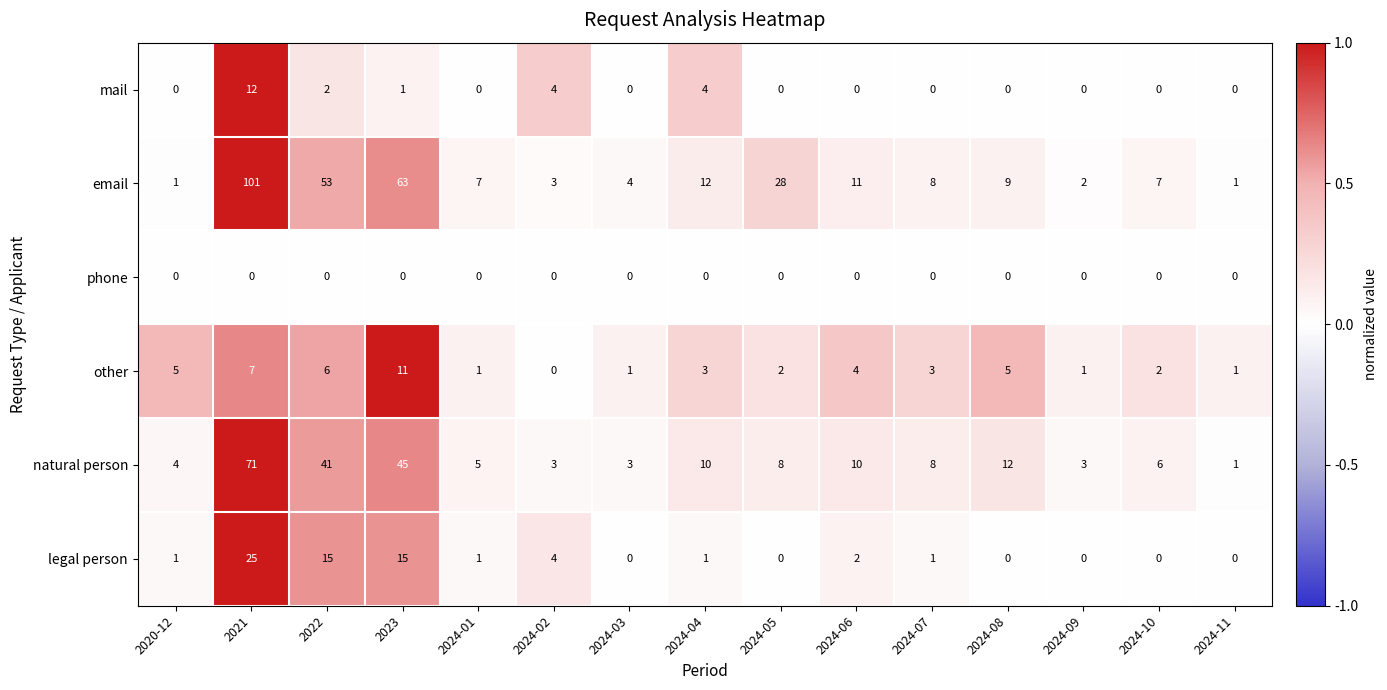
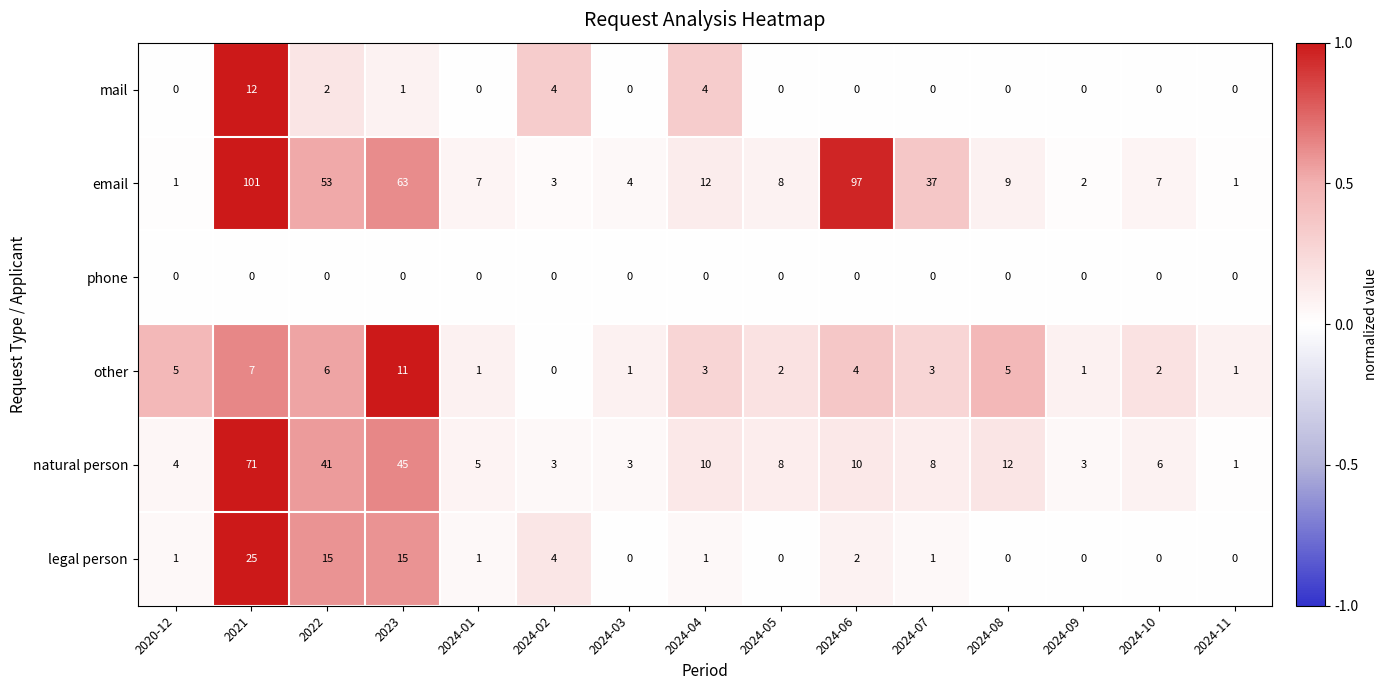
email, 2024-05: 28 -> 8
email, 2024-06: 11 -> 97
email, 2024-07: 8 -> 37
